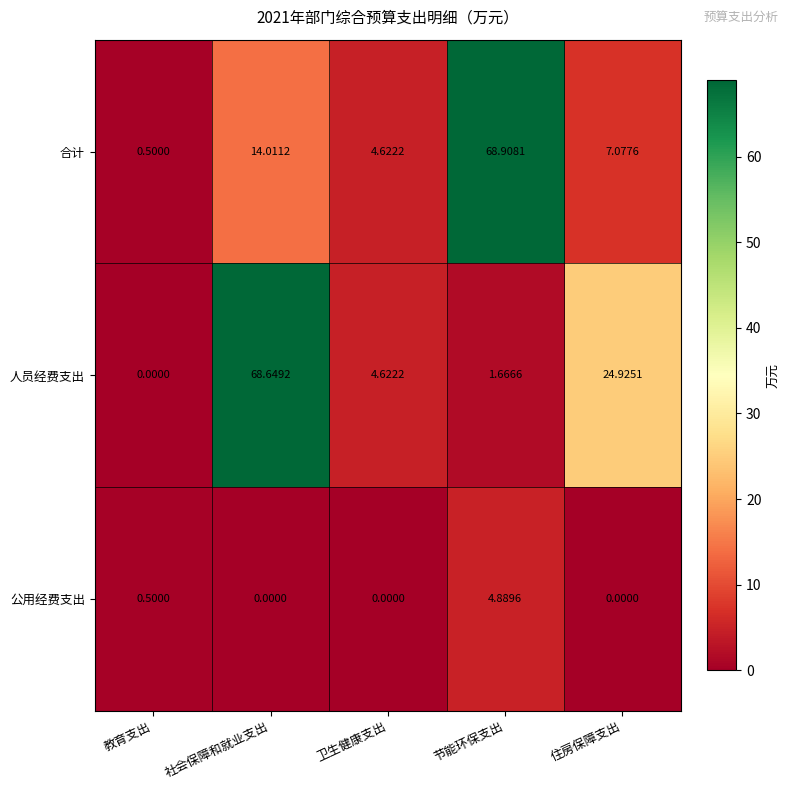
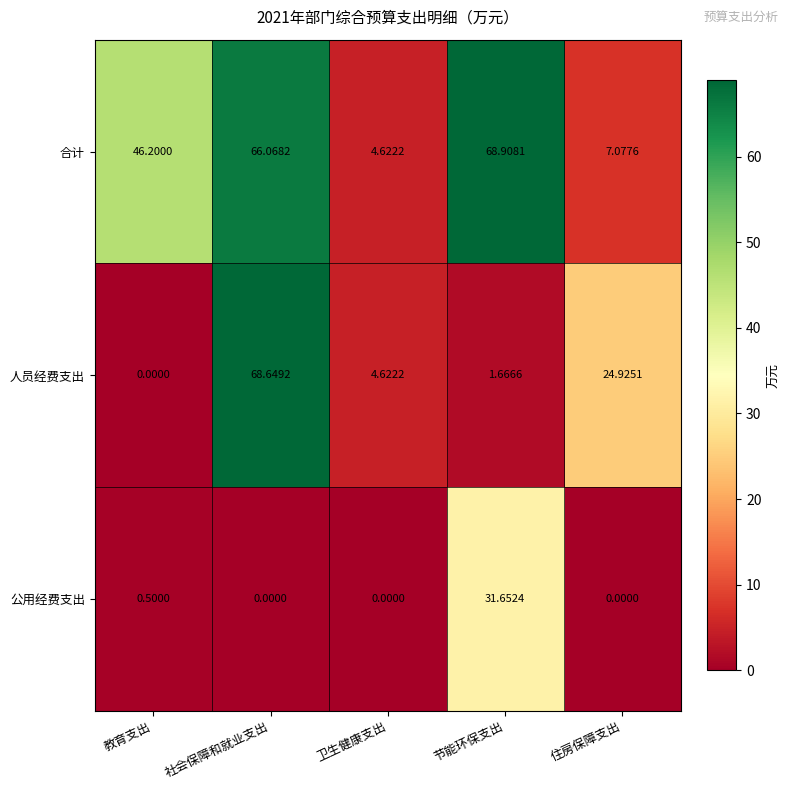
合计, 教育支出: 0.5000 -> 46.2000
合计, 社会保障和就业支出: 14.0112 -> 66.0682
公用经费支出, 节能环保支出: 4.8896 -> 31.6524
